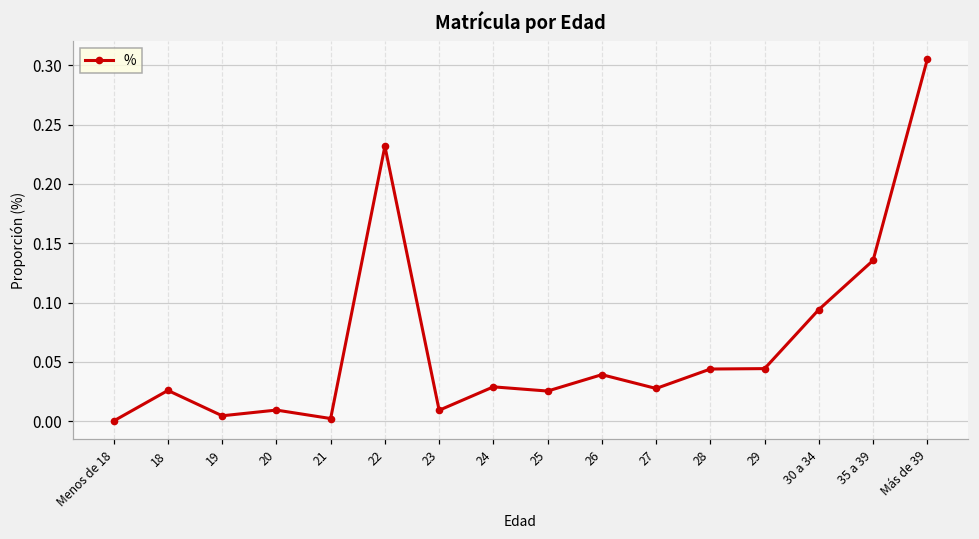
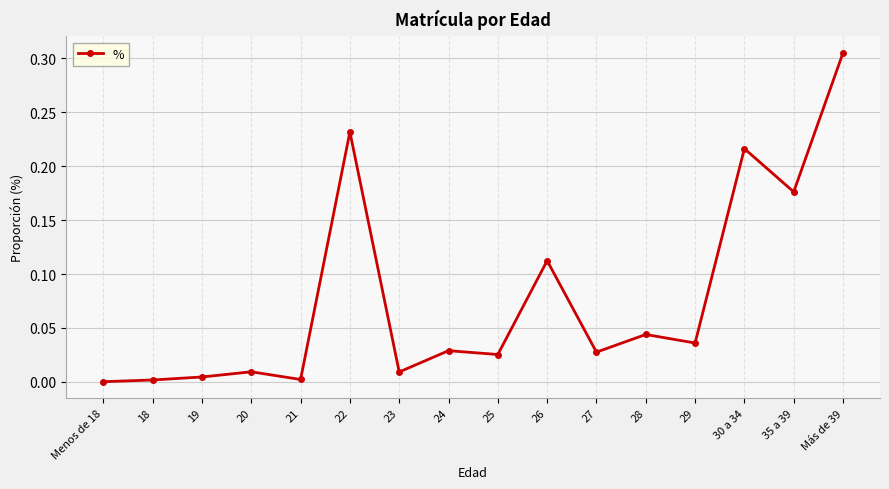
18: 0.026 -> 0.002
26: 0.039 -> 0.112
29: 0.044 -> 0.036
30 a 34: 0.094 -> 0.216
35 a 39: 0.136 -> 0.176
